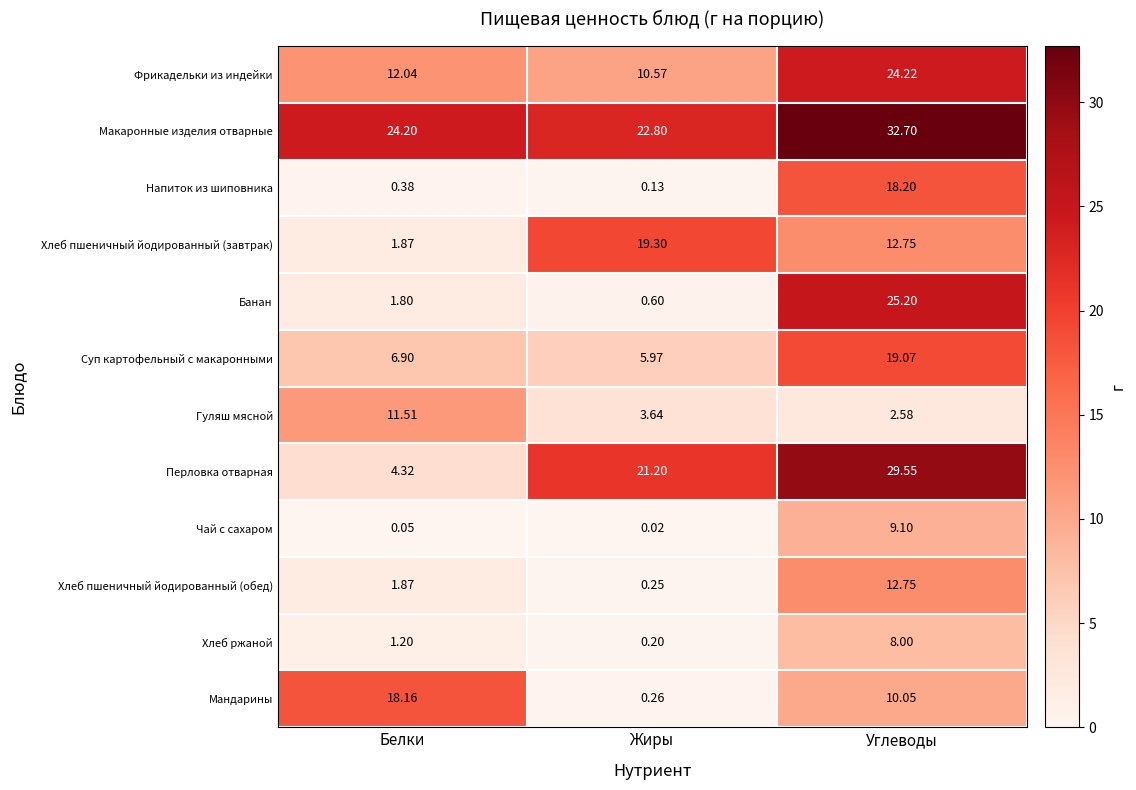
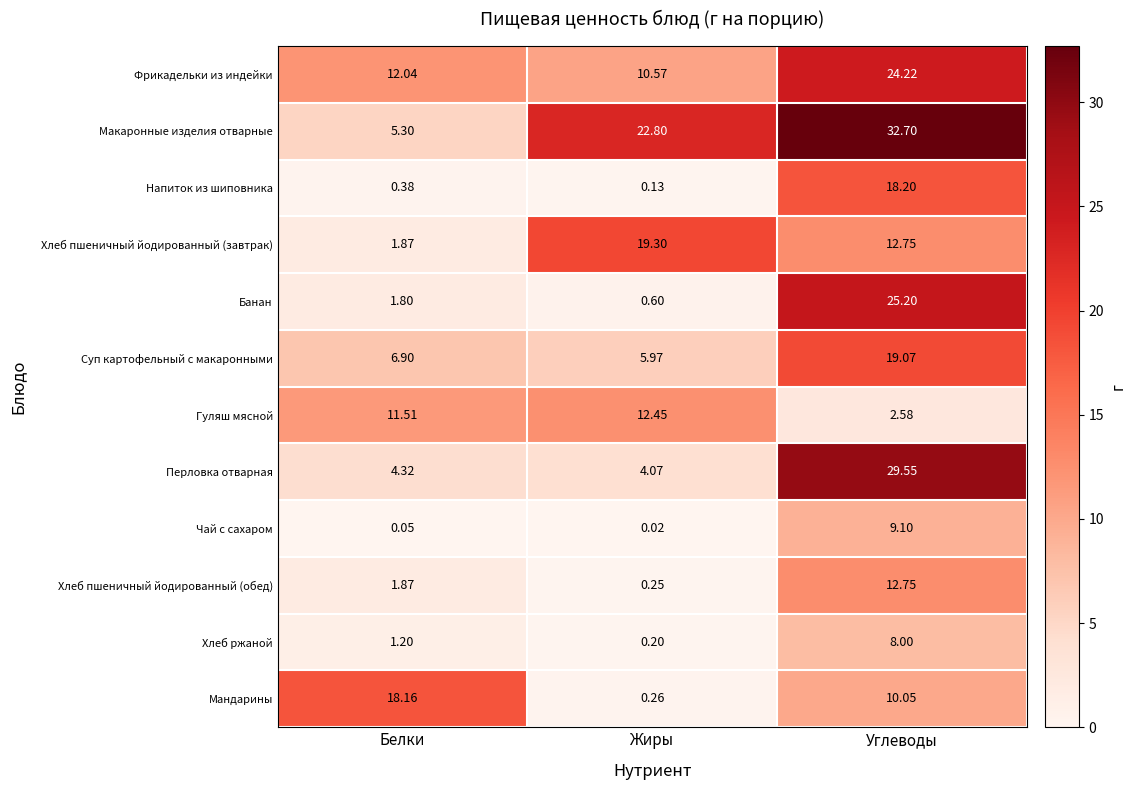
Макаронные изделия отварные, Белки: 24.20 -> 5.30
Гуляш мясной, Жиры: 3.64 -> 12.45
Перловка отварная, Жиры: 21.20 -> 4.07
